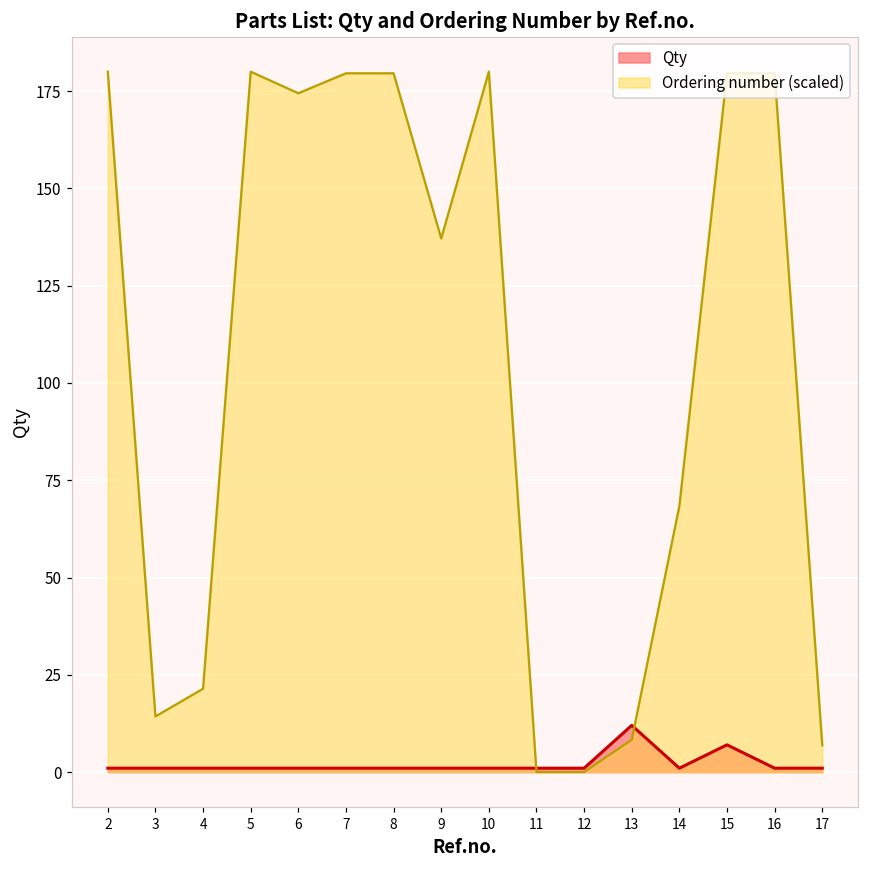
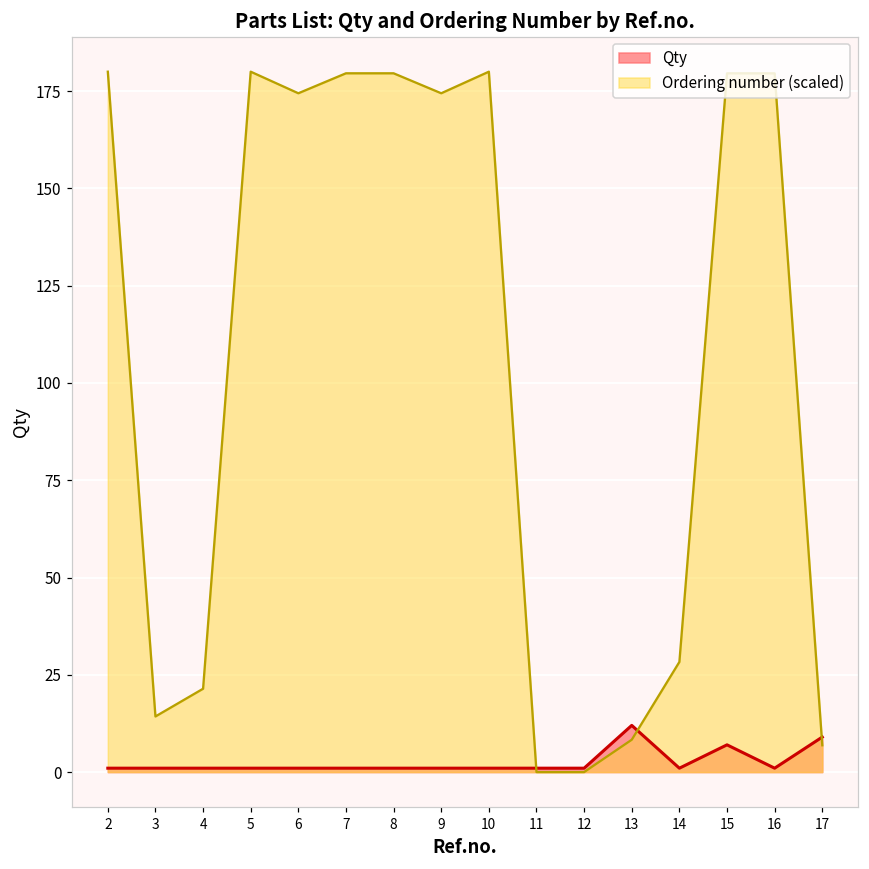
Ordering number (scaled), 9: 137 -> 174
Ordering number (scaled), 14: 68 -> 28
Qty, 17: 1 -> 9
